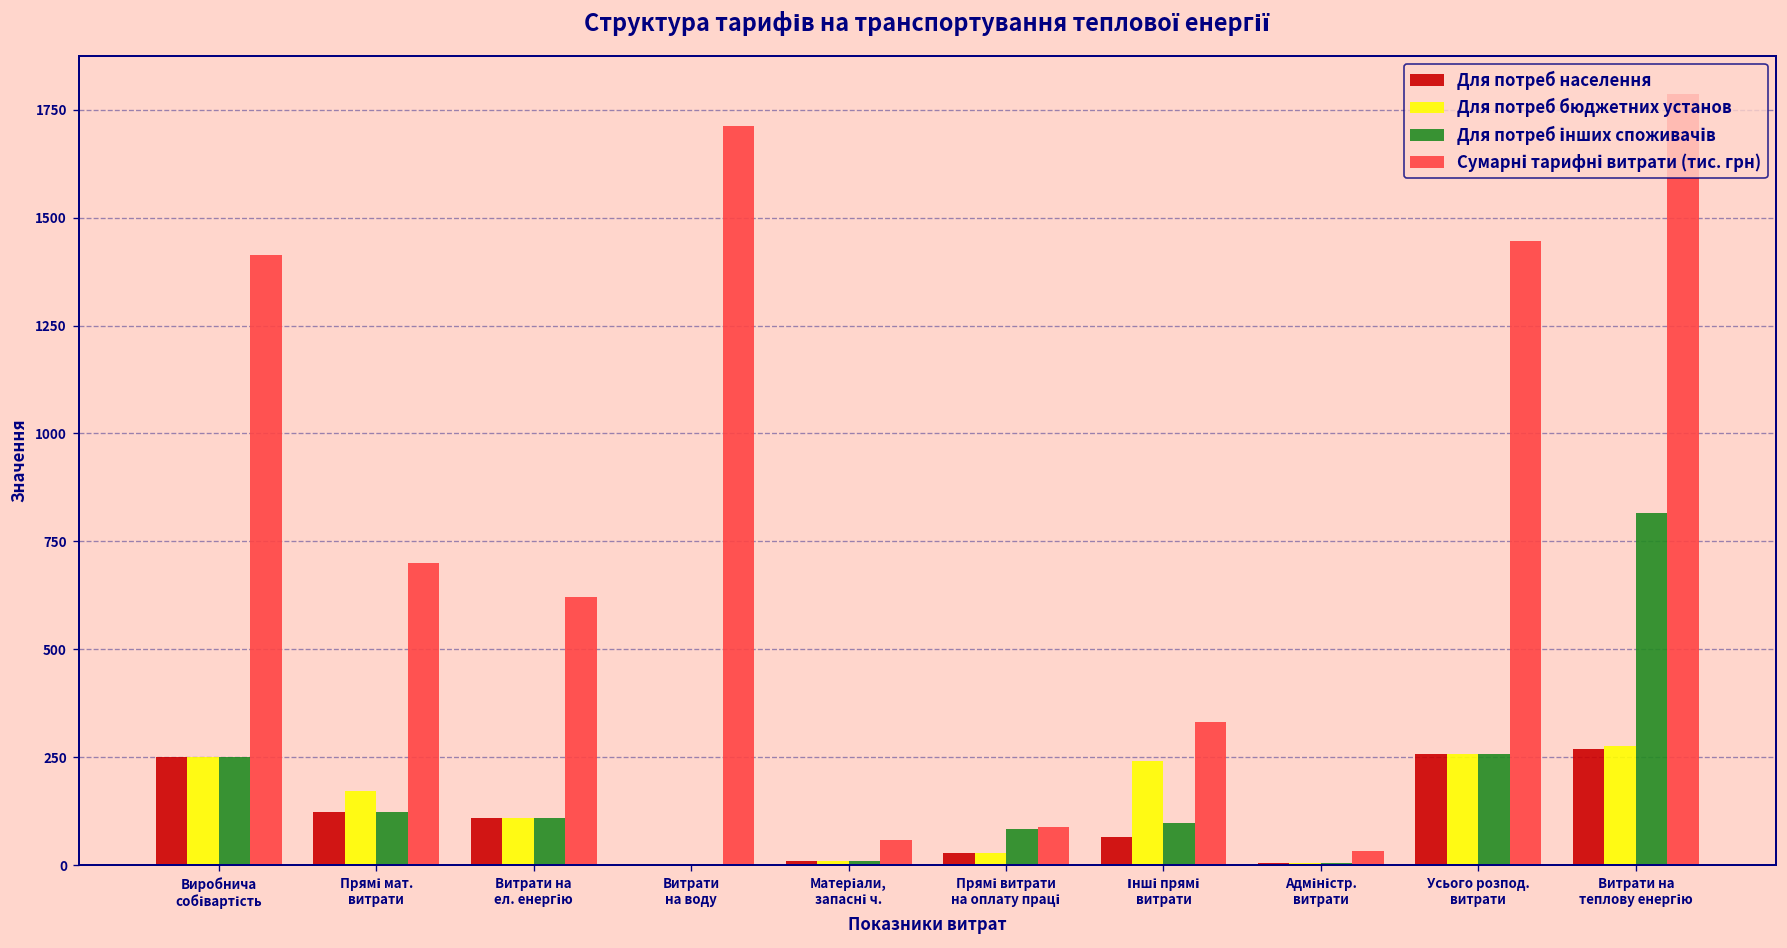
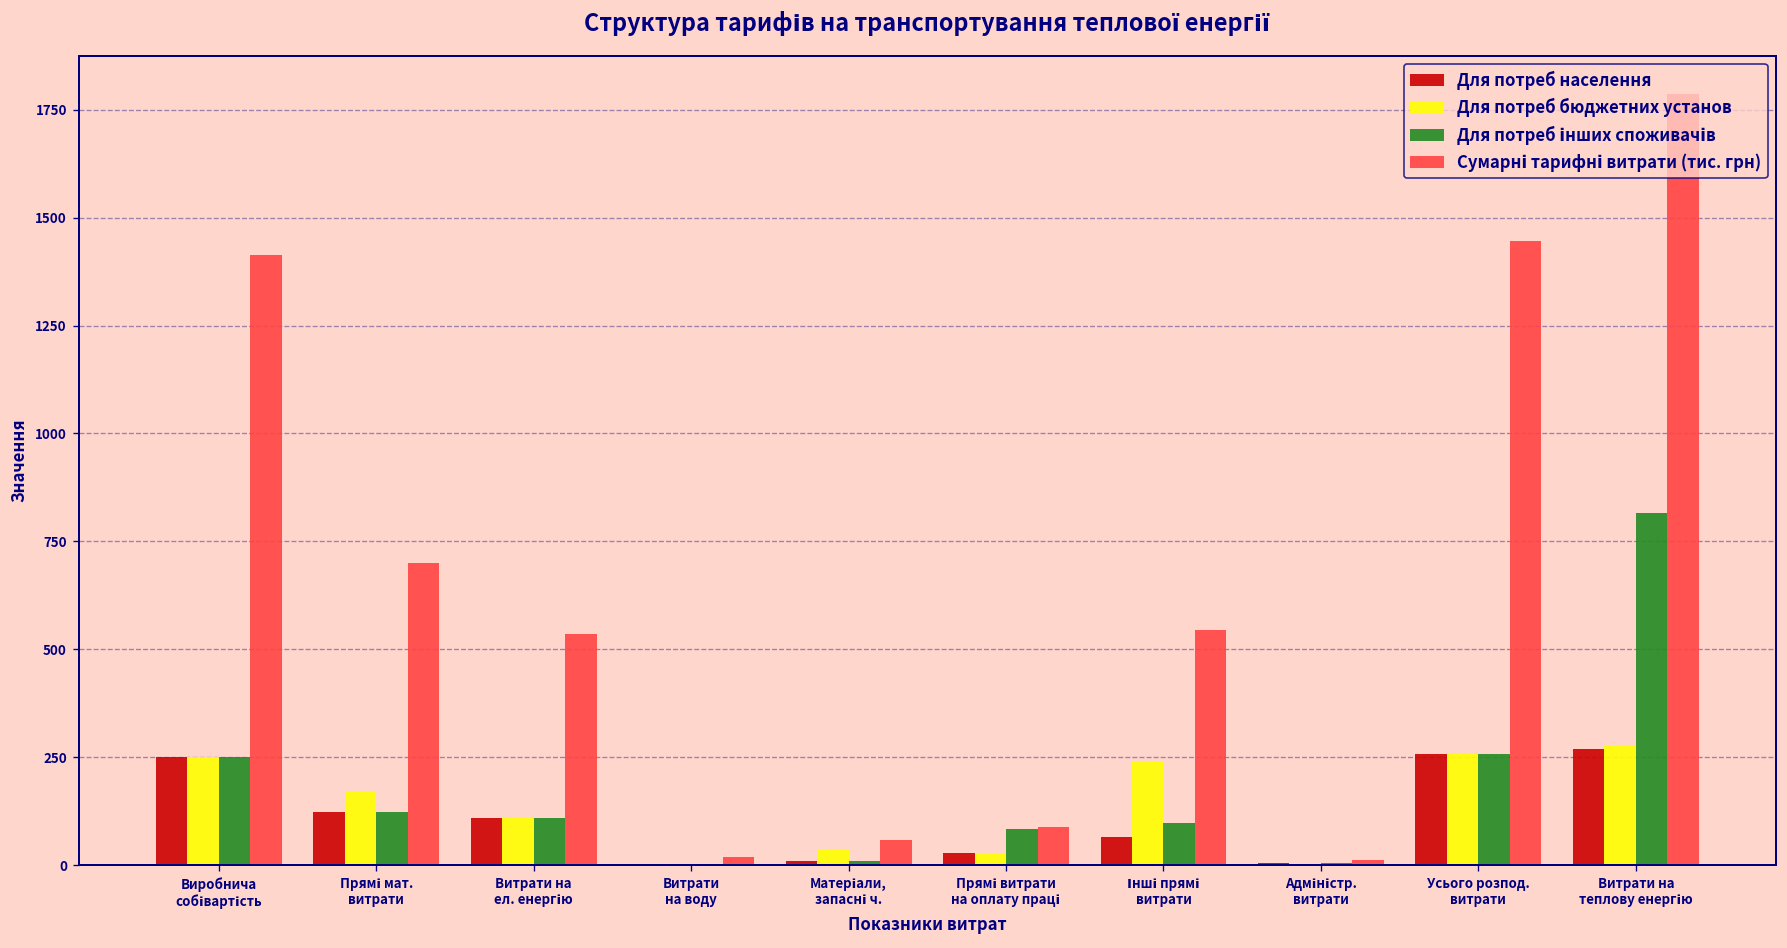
Сумарні тарифні витрати (тис. грн), Витрати на ел. енергію: 620 -> 540
Сумарні тарифні витрати (тис. грн), Витрати на воду: 1710 -> 20
Для потреб бюджетних установ, Матеріали, запасні ч.: 10 -> 30
Сумарні тарифні витрати (тис. грн), Інші прямі витрати: 330 -> 550
Сумарні тарифні витрати (тис. грн), Адміністр. витрати: 30 -> 10
